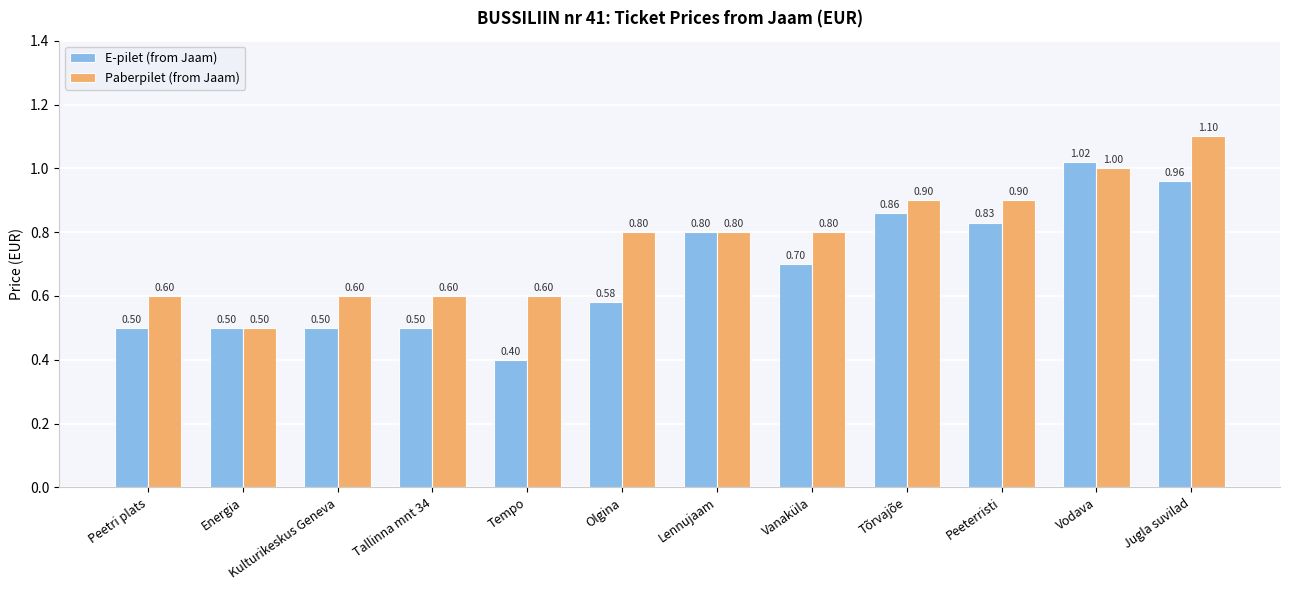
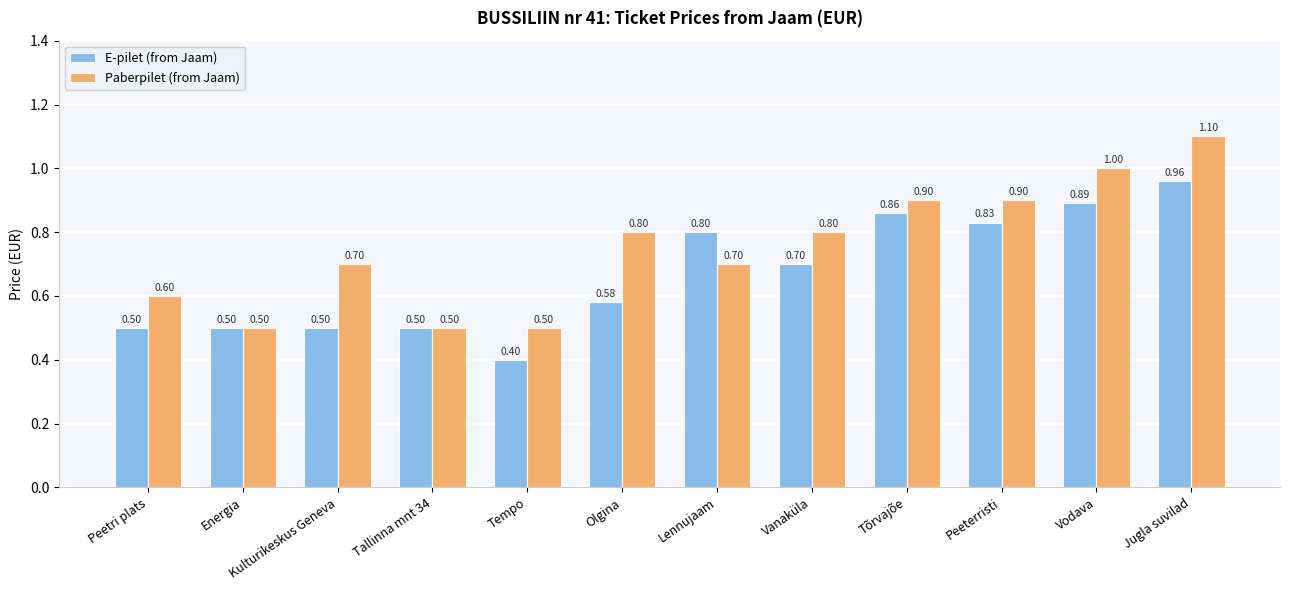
Paberpilet (from Jaam), Kulturikeskus Geneva: 0.60 -> 0.70
Paberpilet (from Jaam), Tallinna mnt 34: 0.60 -> 0.50
Paberpilet (from Jaam), Tempo: 0.60 -> 0.50
Paberpilet (from Jaam), Lennujaam: 0.80 -> 0.70
E-pilet (from Jaam), Vodava: 1.02 -> 0.89
